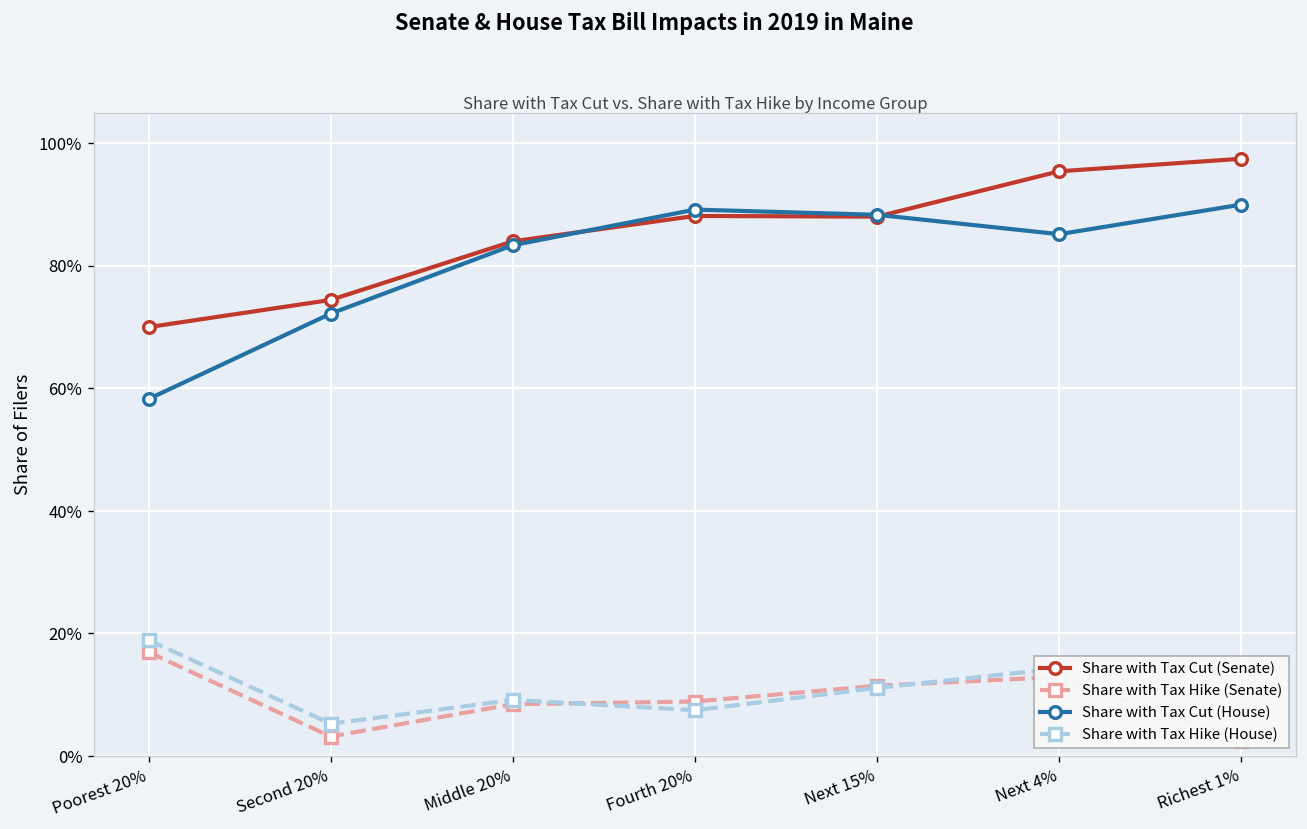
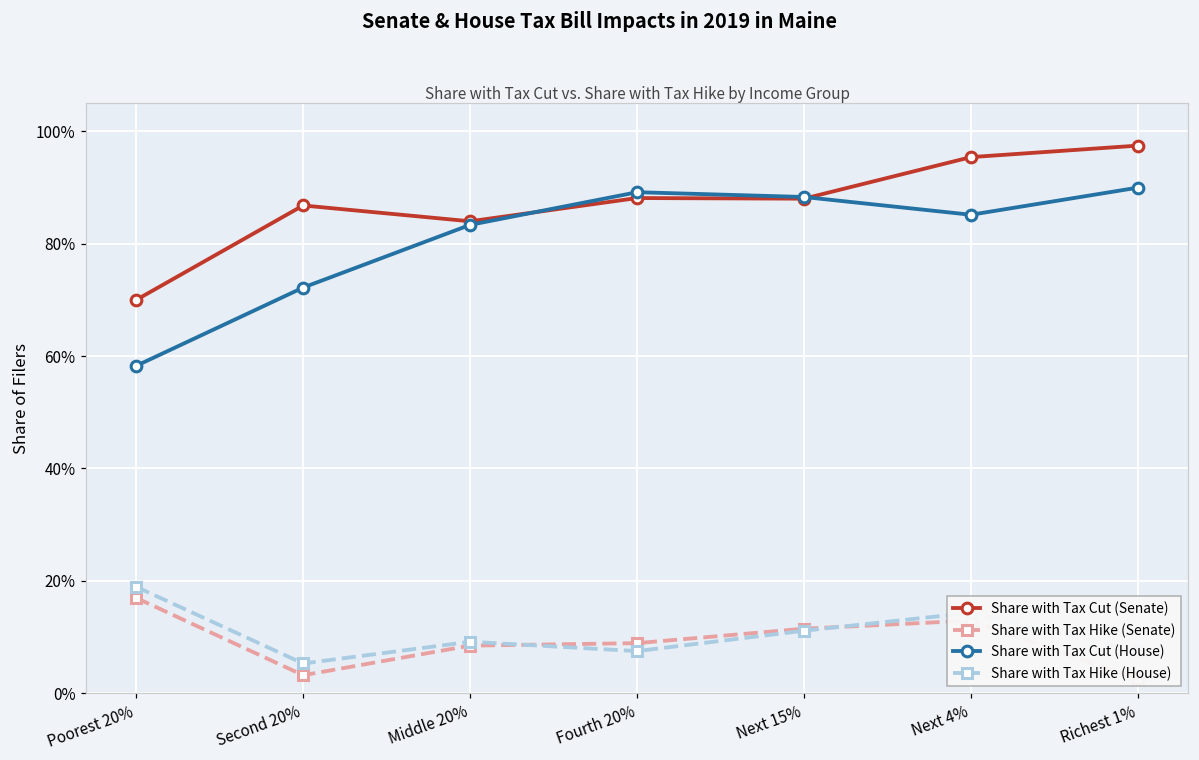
Share with Tax Cut (Senate), Second 20%: 74% -> 87%
